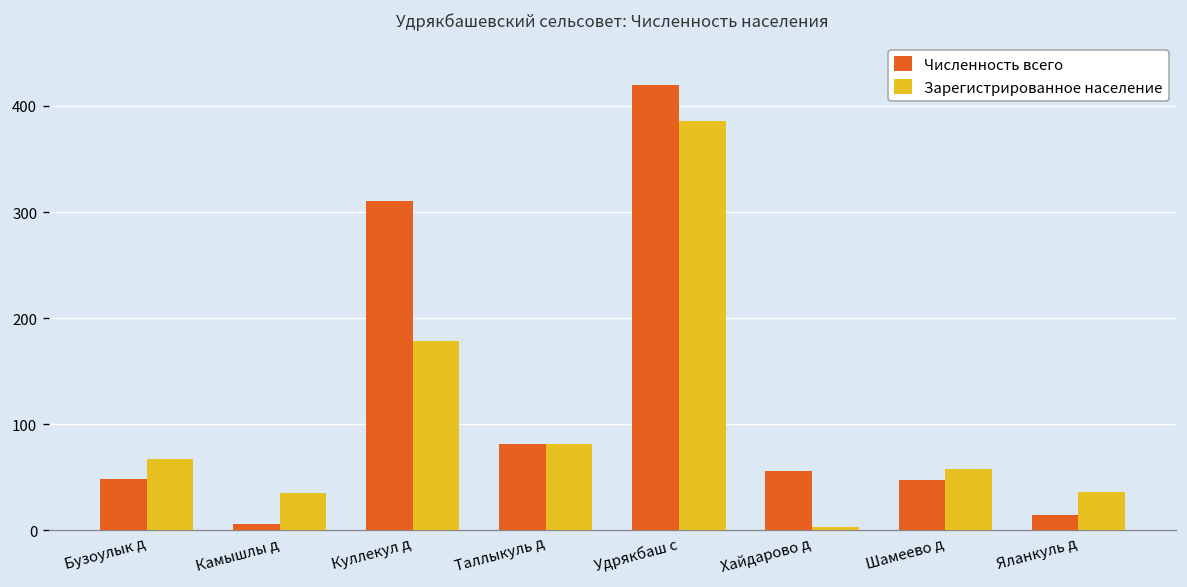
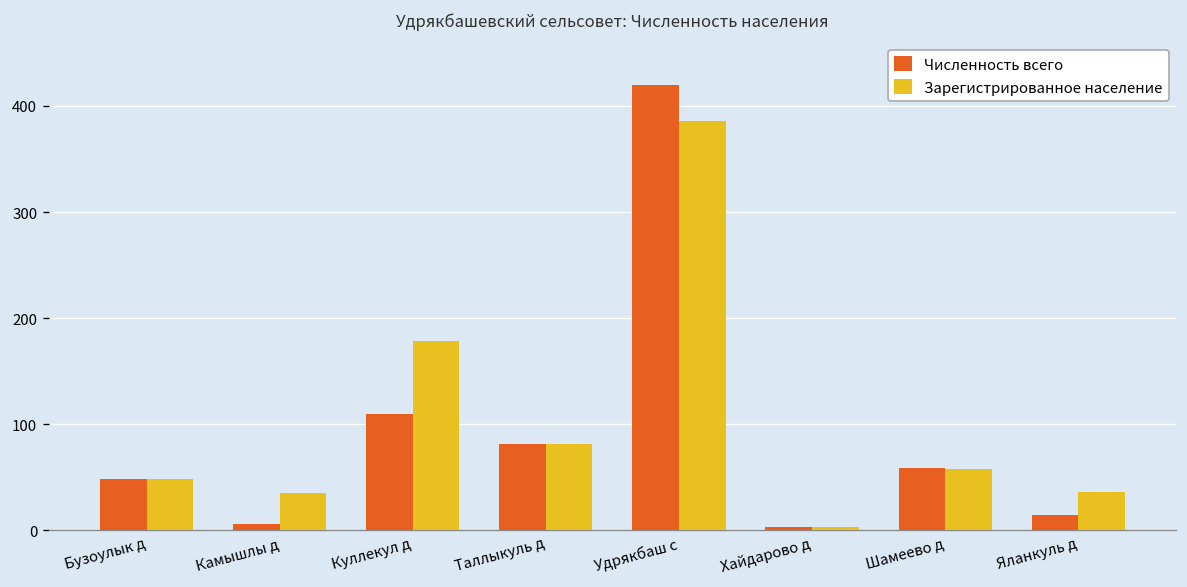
Зарегистрированное население, Бузоулык д: 70 -> 50
Численность всего, Куллекул д: 310 -> 110
Численность всего, Хайдарово д: 60 -> 0
Численность всего, Шамеево д: 50 -> 60
